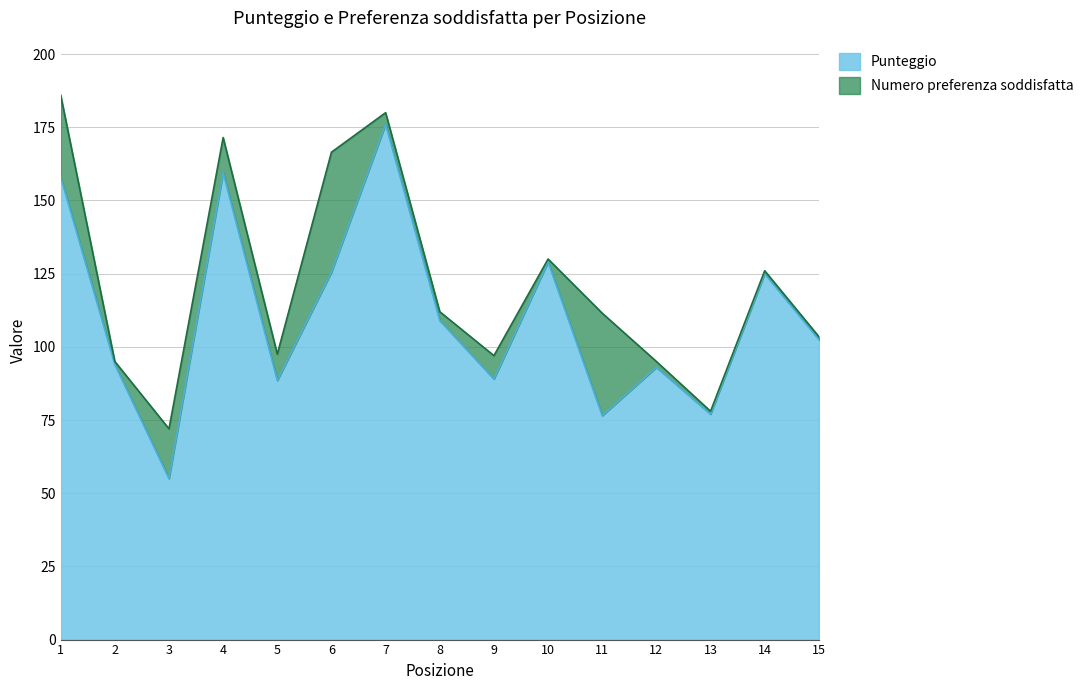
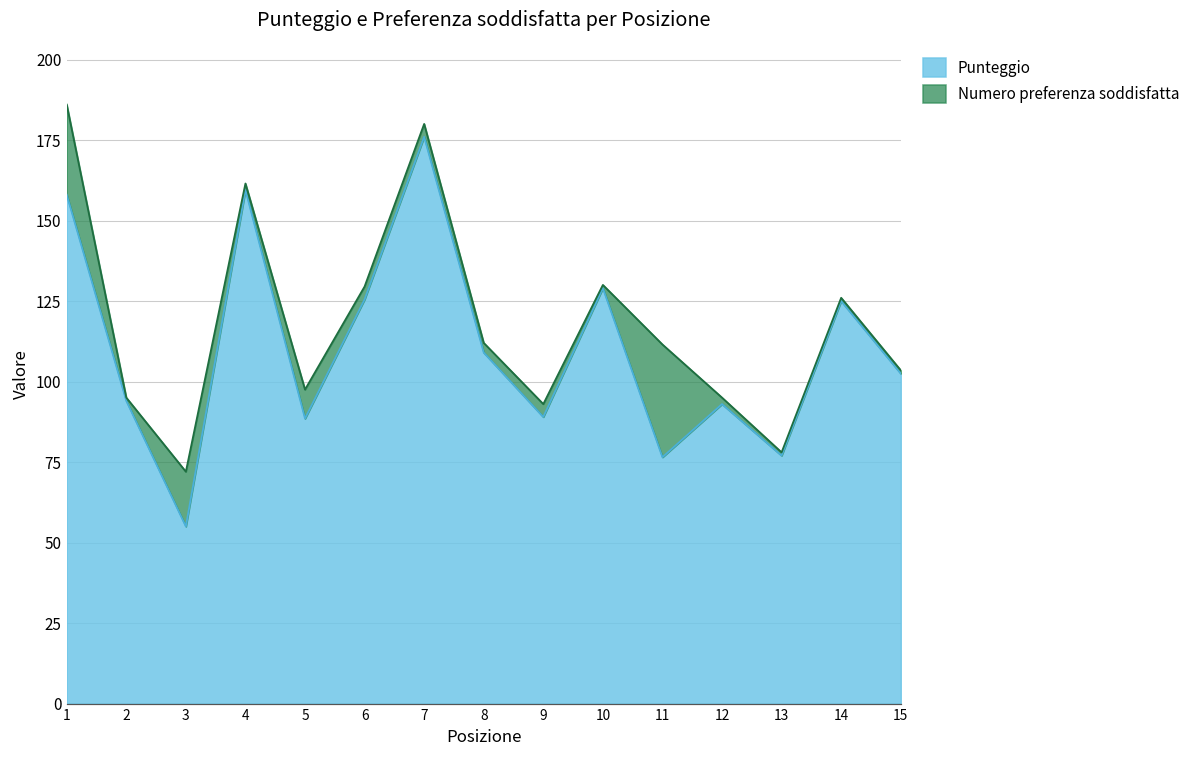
Numero preferenza soddisfatta, 4: 12 -> 2
Numero preferenza soddisfatta, 6: 41 -> 4
Numero preferenza soddisfatta, 9: 8 -> 4
